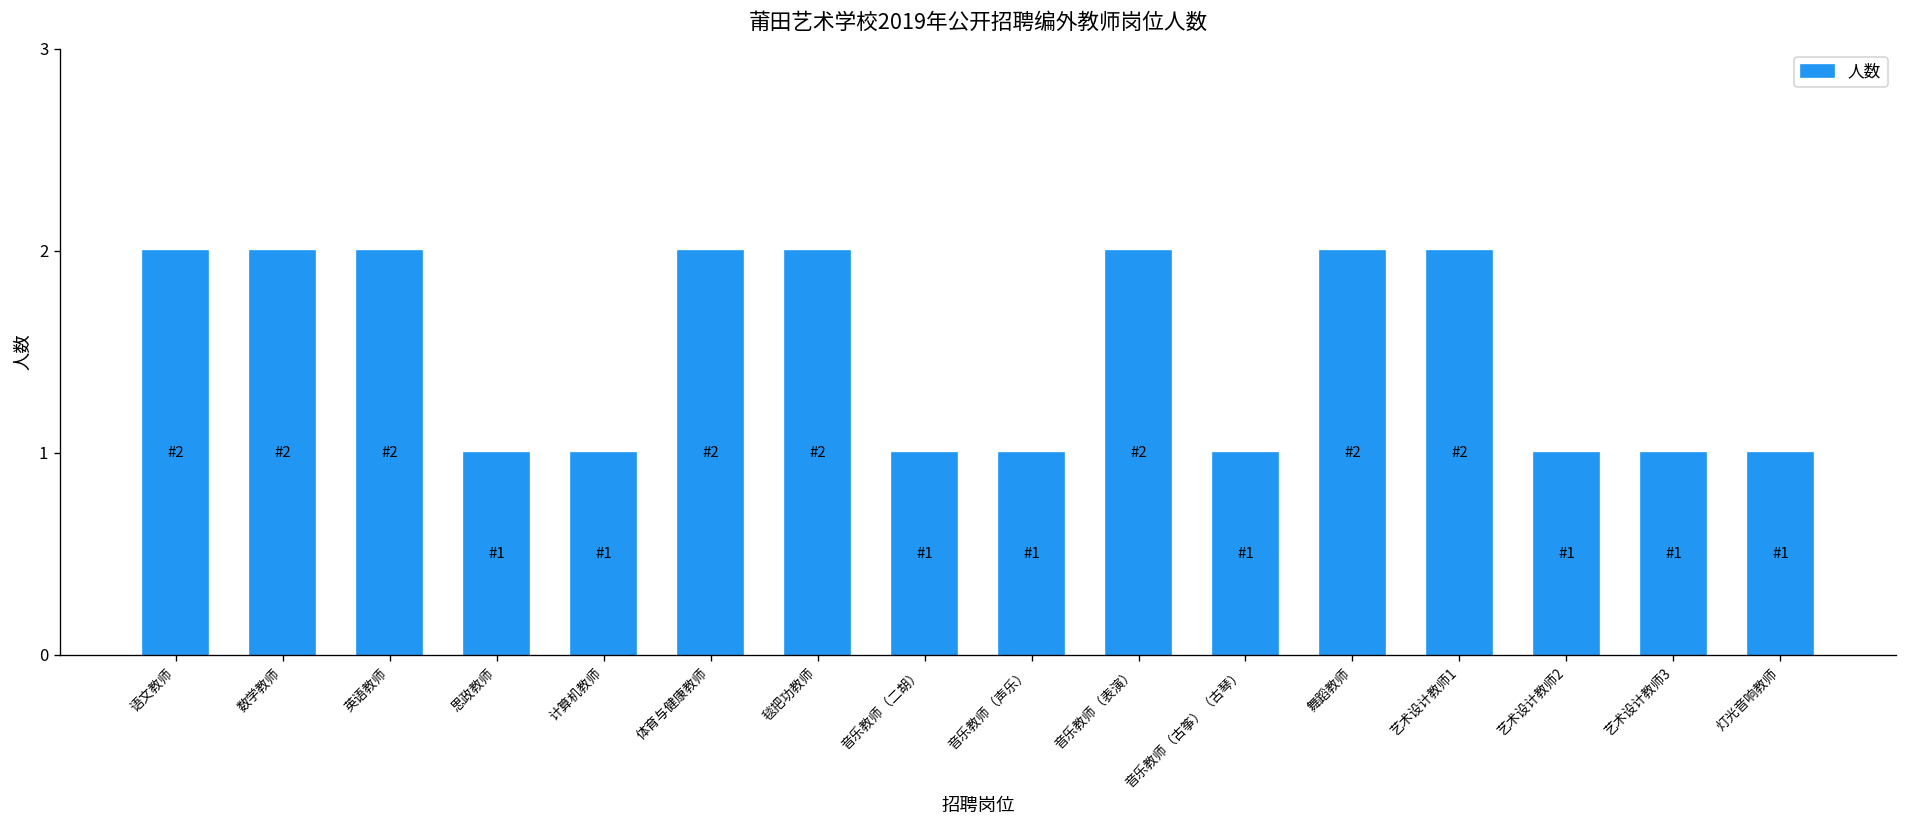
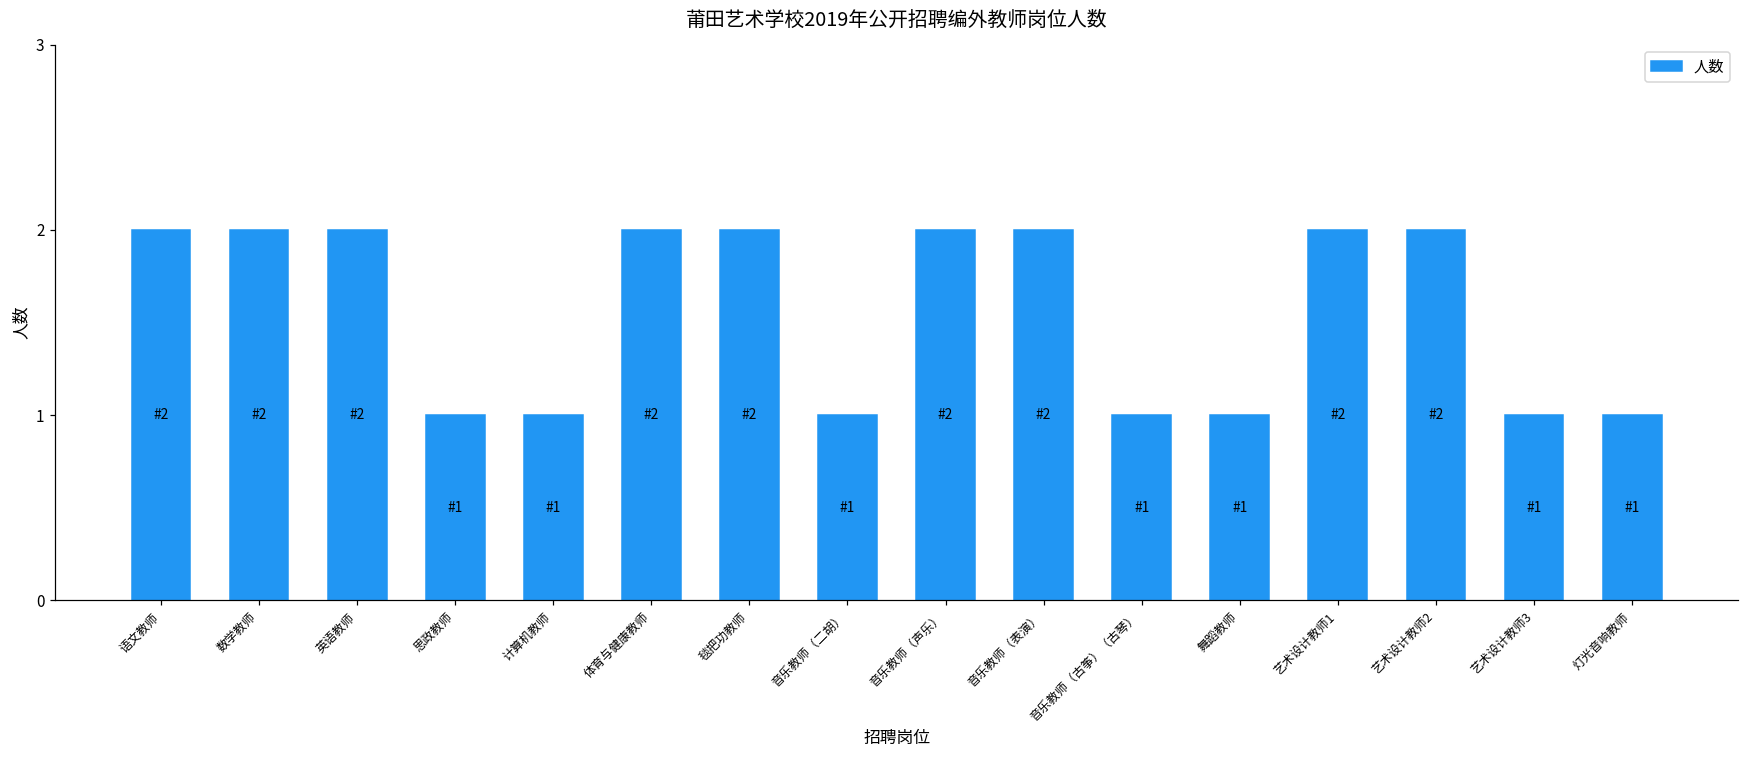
音乐教师（声乐）: 1 -> 2
舞蹈教师: 2 -> 1
艺术设计教师2: 1 -> 2
